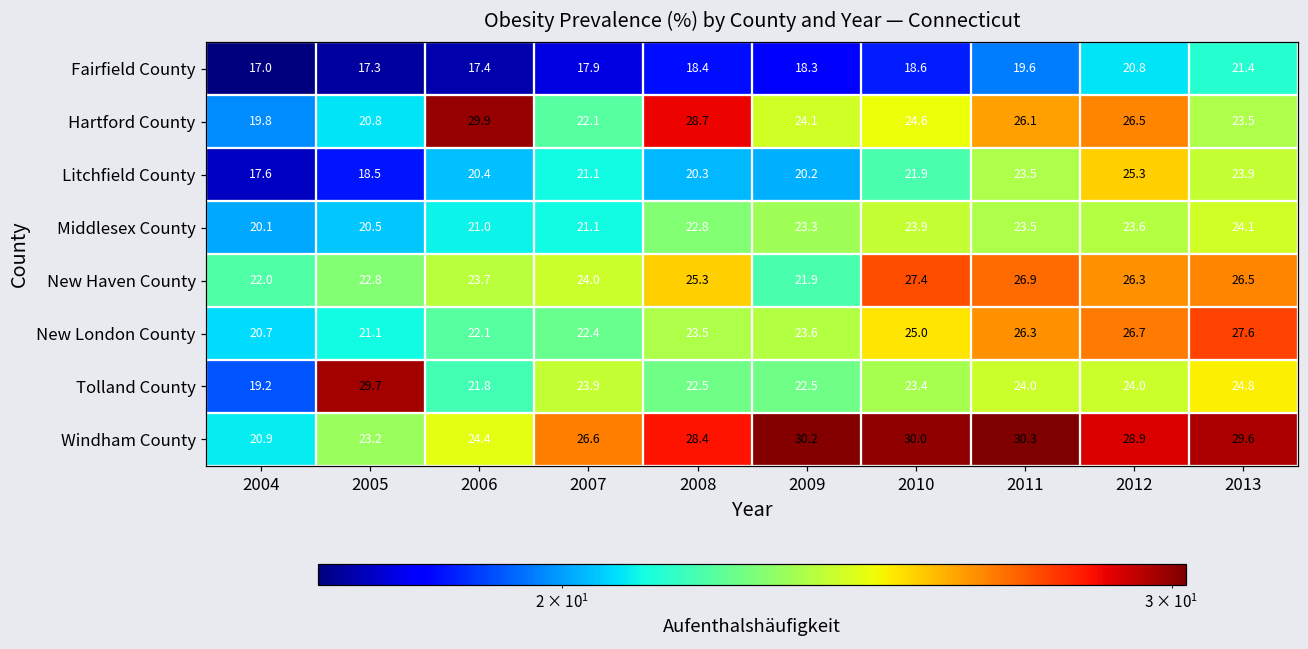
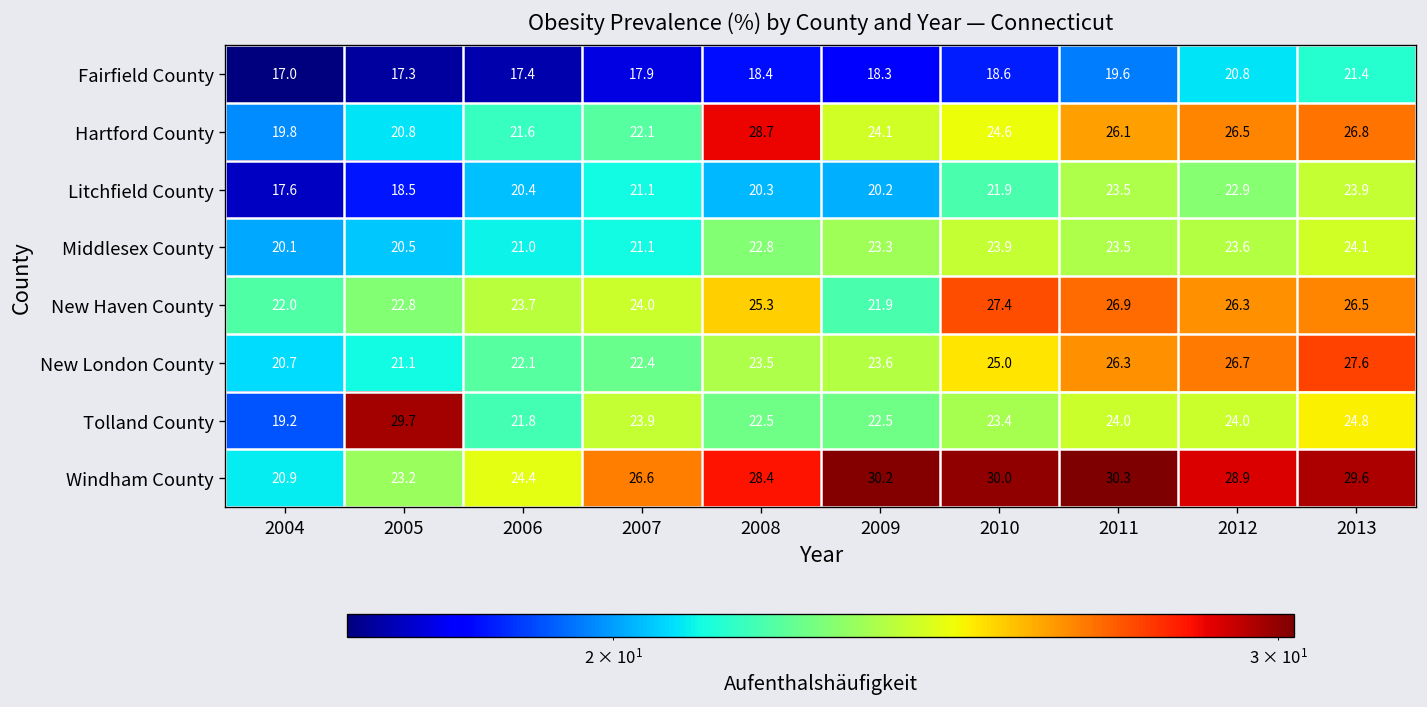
Hartford County, 2006: 29.9 -> 21.6
Hartford County, 2013: 23.5 -> 26.8
Litchfield County, 2012: 25.3 -> 22.9
